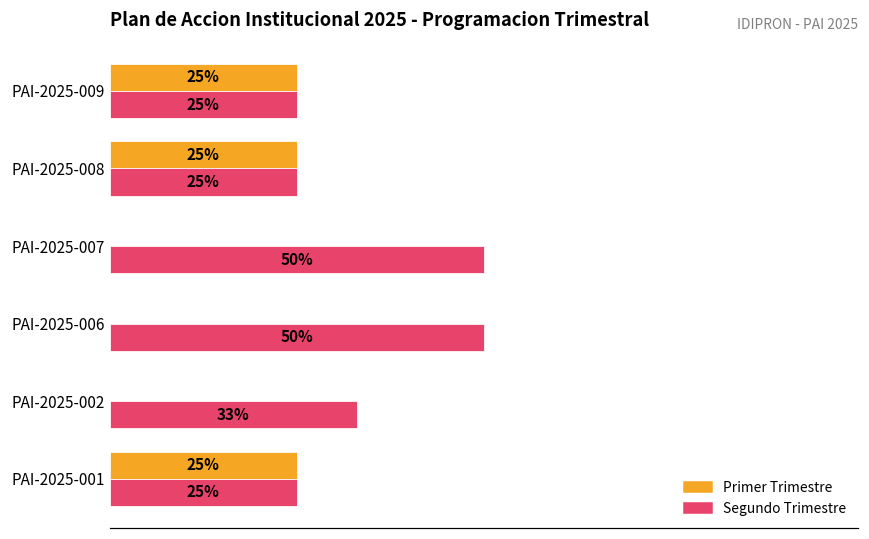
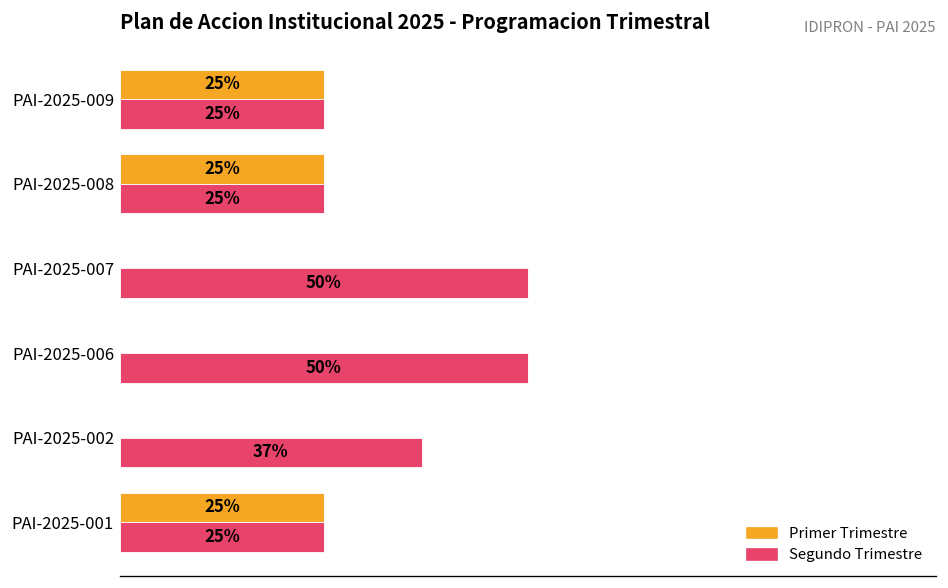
Segundo Trimestre, PAI-2025-002: 33% -> 37%
